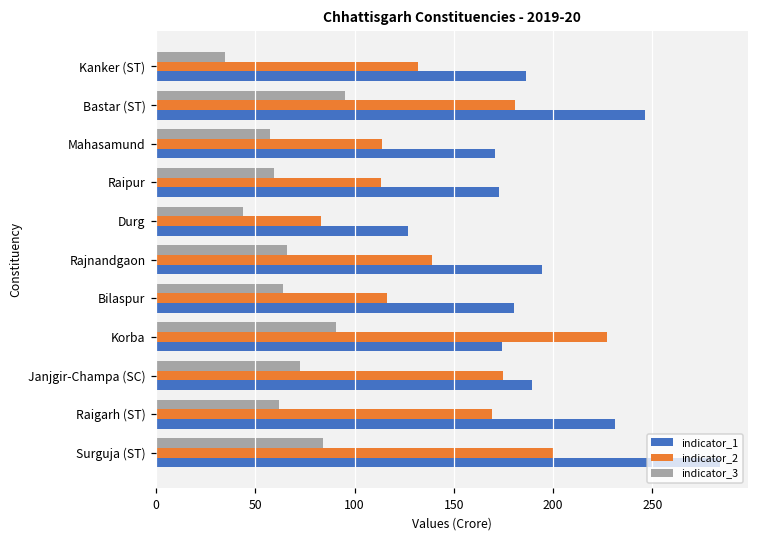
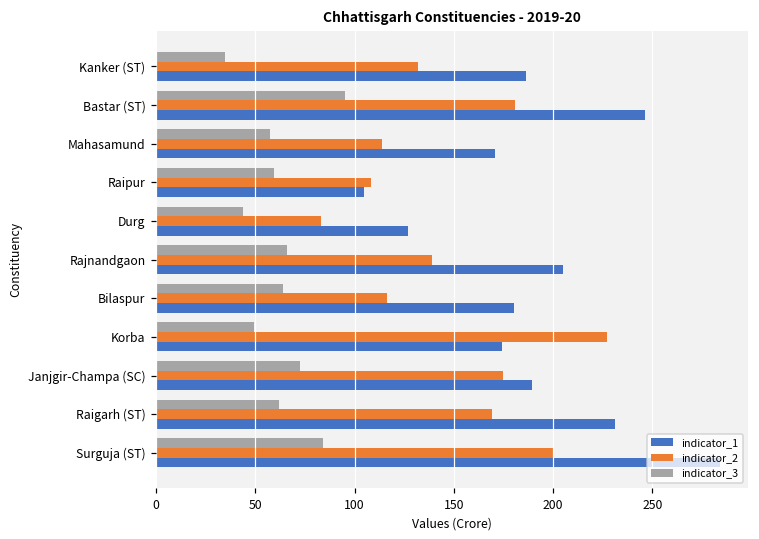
indicator_2, Raipur: 113 -> 108
indicator_1, Raipur: 173 -> 104
indicator_1, Rajnandgaon: 194 -> 205
indicator_3, Korba: 91 -> 49
